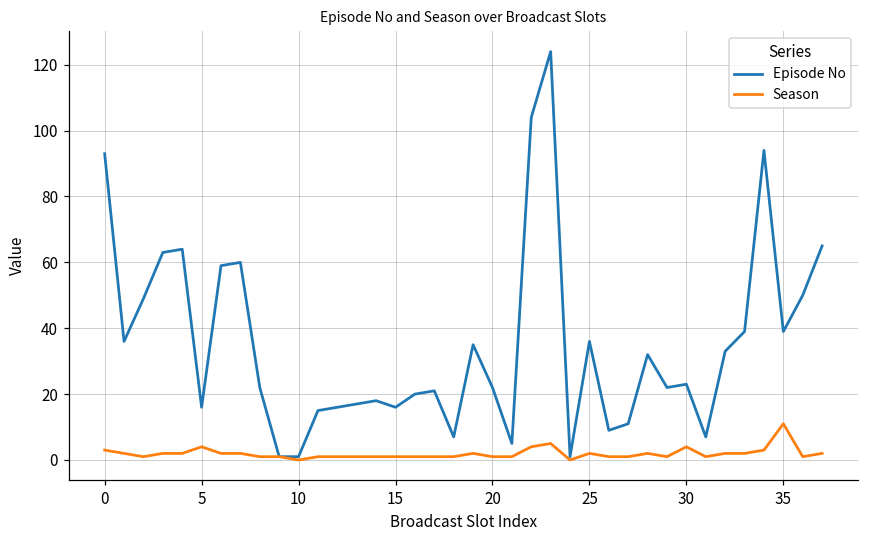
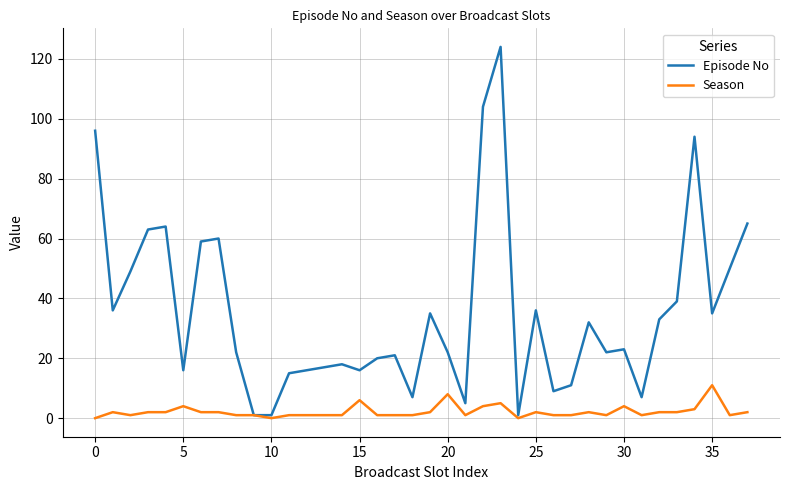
Episode No, 0: 93 -> 96
Season, 0: 3 -> 0
Season, 15: 1 -> 6
Season, 20: 1 -> 8
Episode No, 35: 39 -> 35
